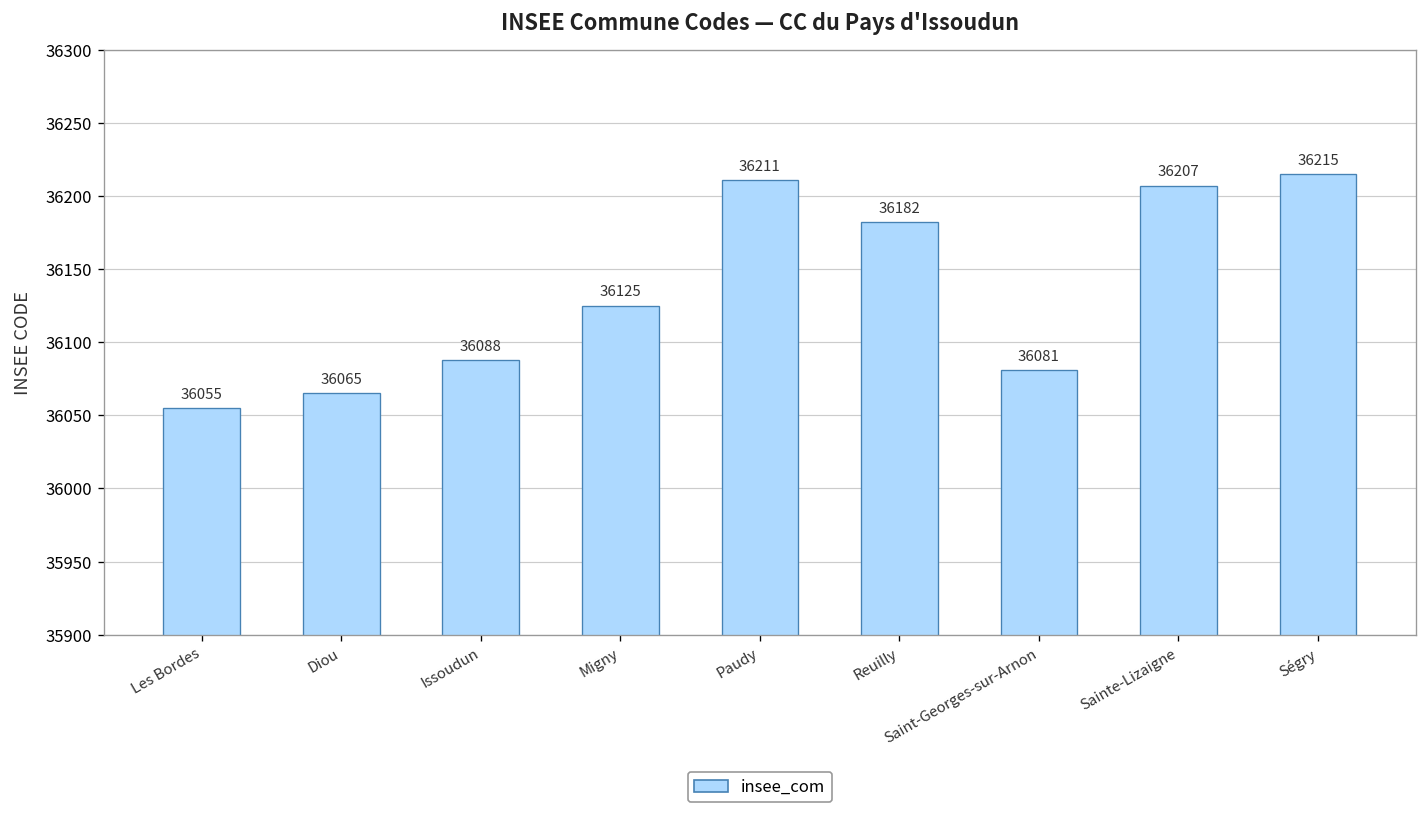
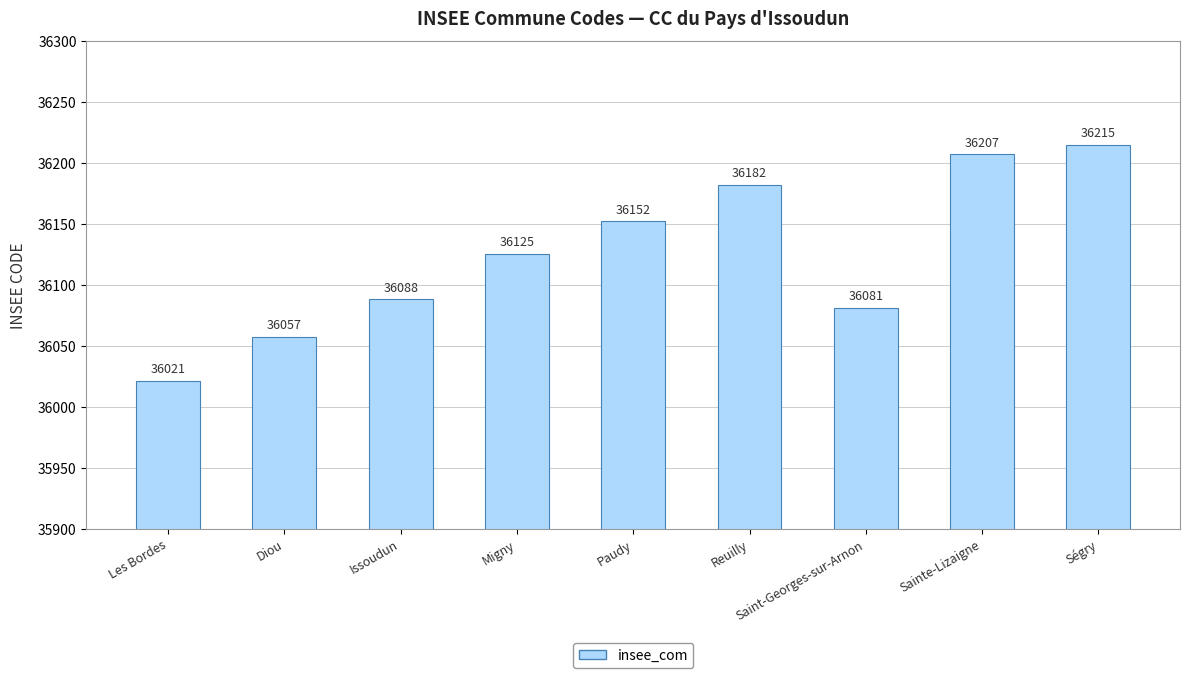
Les Bordes: 36055 -> 36021
Diou: 36065 -> 36057
Paudy: 36211 -> 36152
